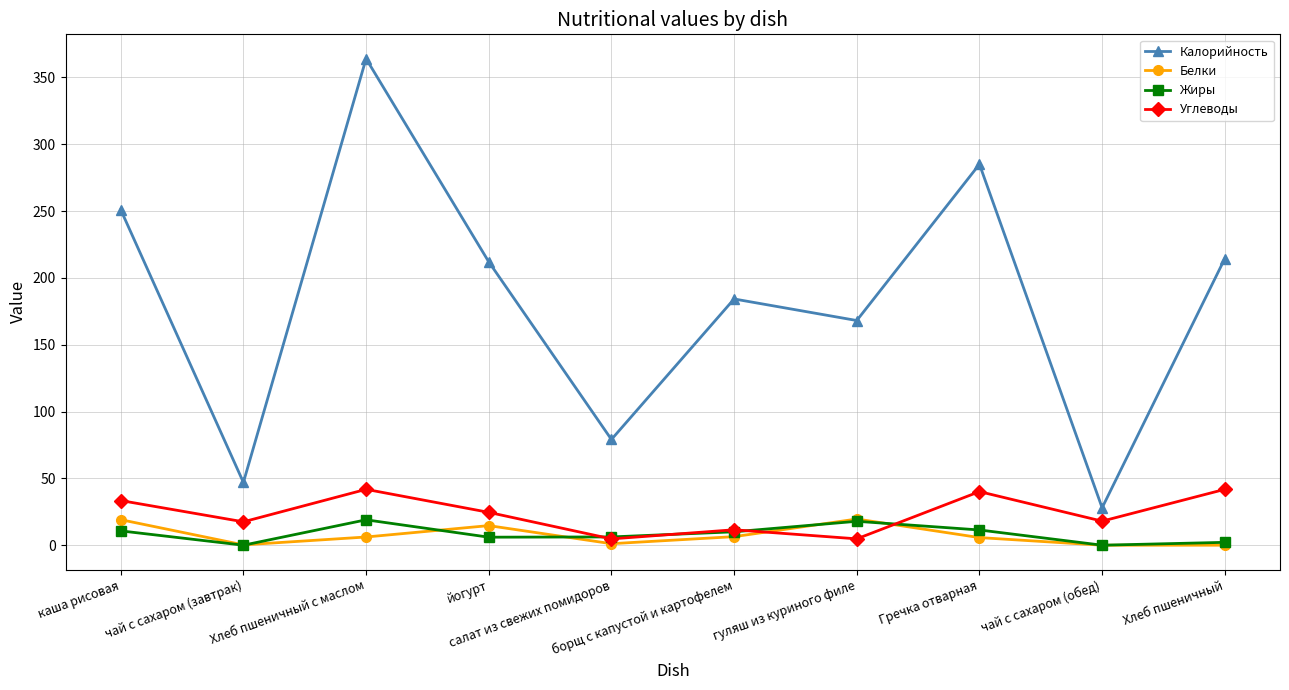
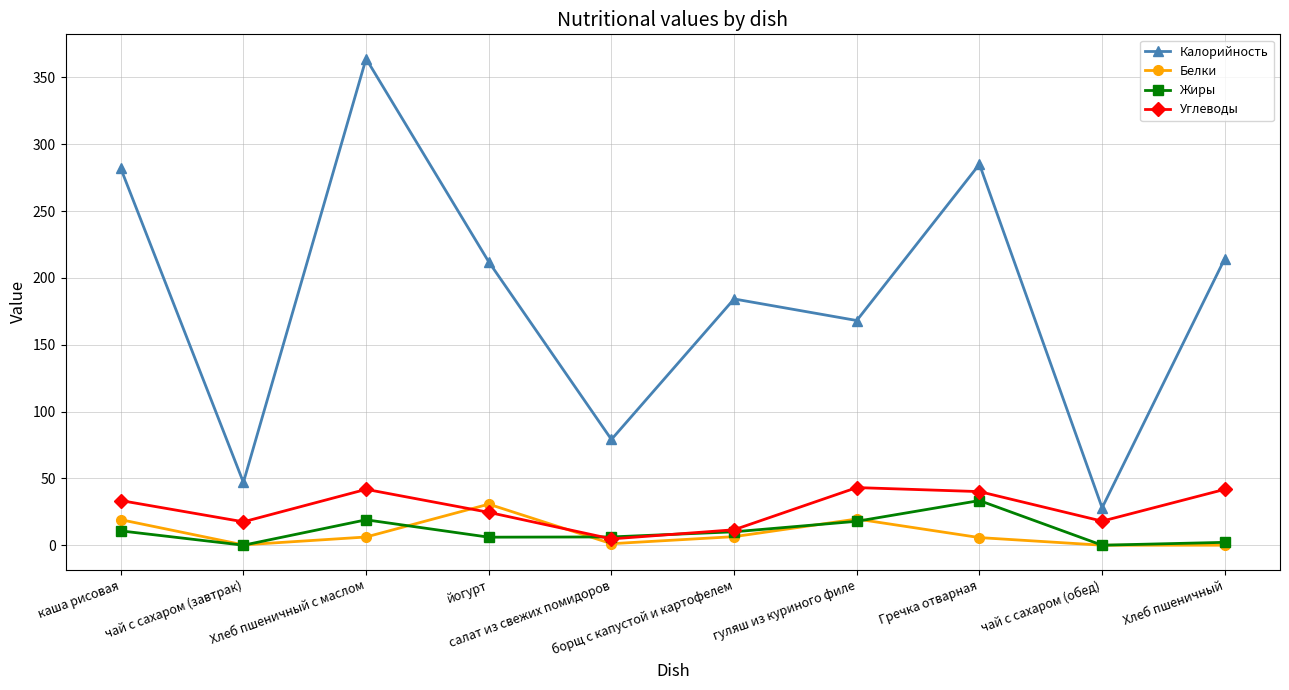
Калорийность, каша рисовая: 251 -> 282
Белки, йогурт: 15 -> 31
Углеводы, гуляш из куриного филе: 5 -> 43
Жиры, Гречка отварная: 11 -> 33
